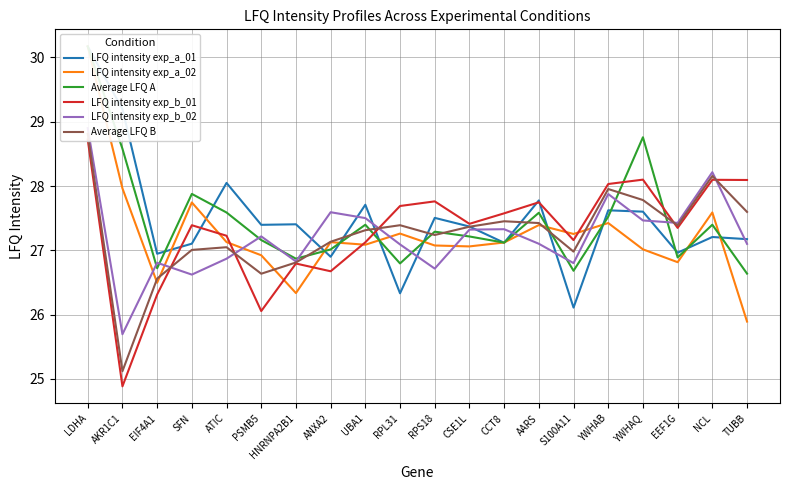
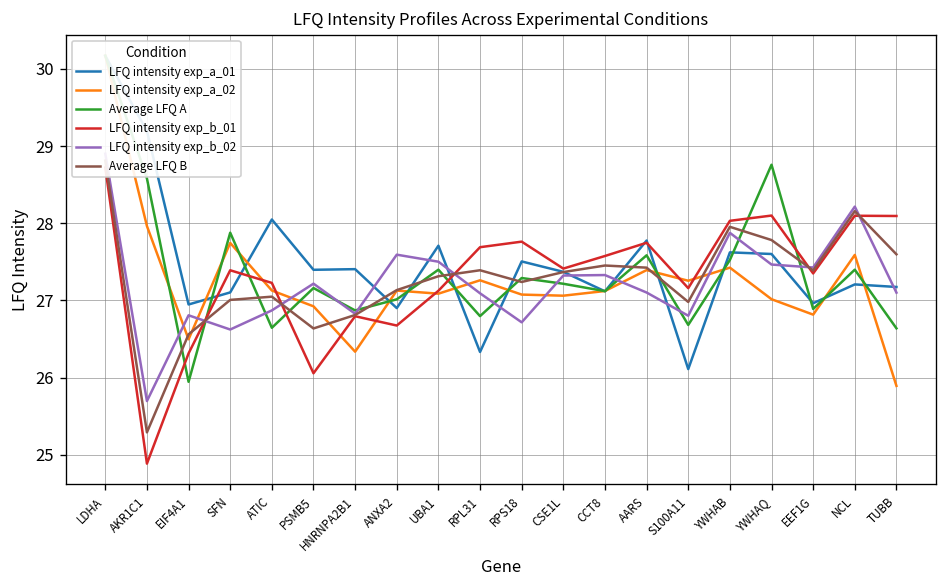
Average LFQ B, AKR1C1: 25.1 -> 25.3
Average LFQ A, EIF4A1: 26.7 -> 25.9
Average LFQ A, ATIC: 27.6 -> 26.6
